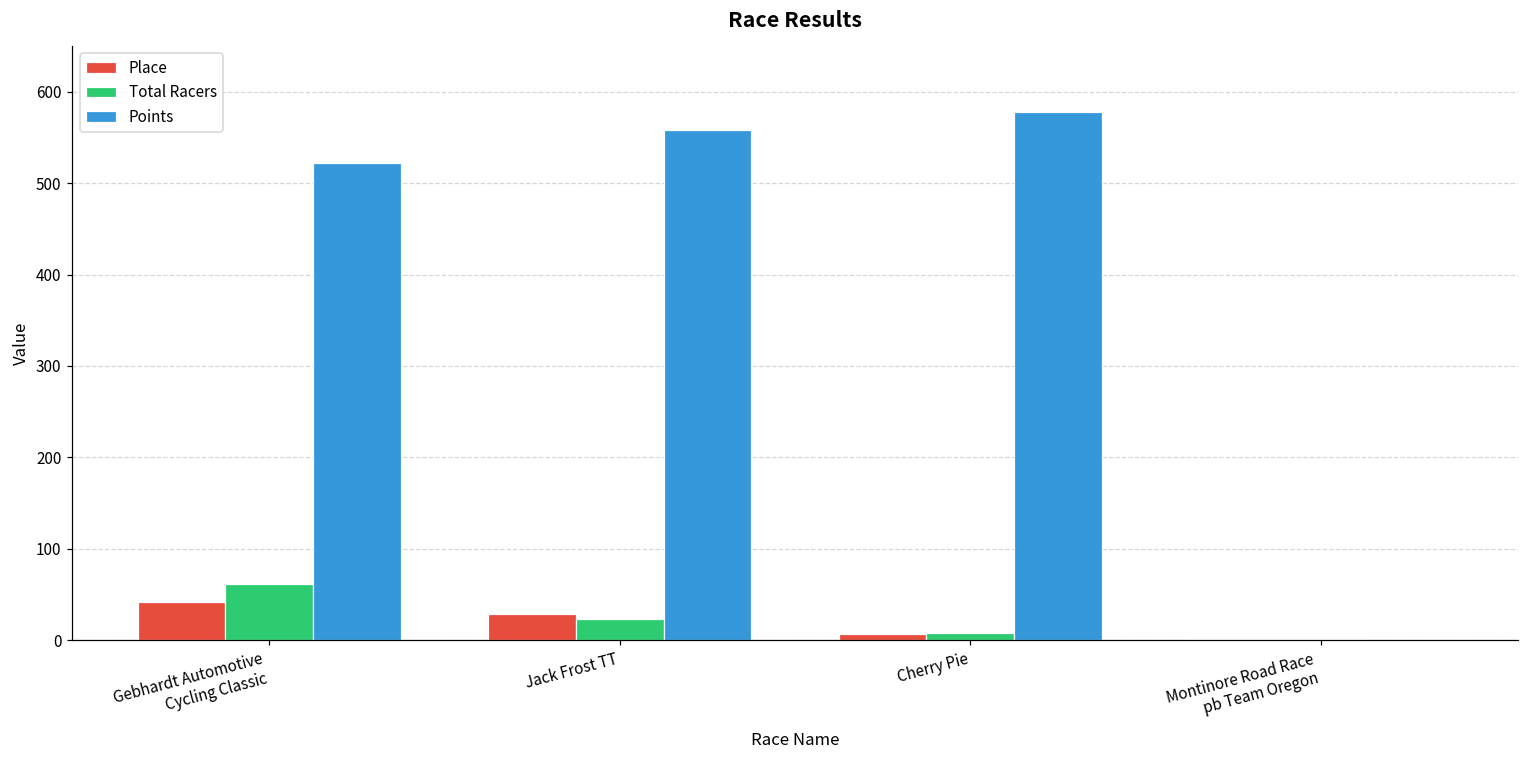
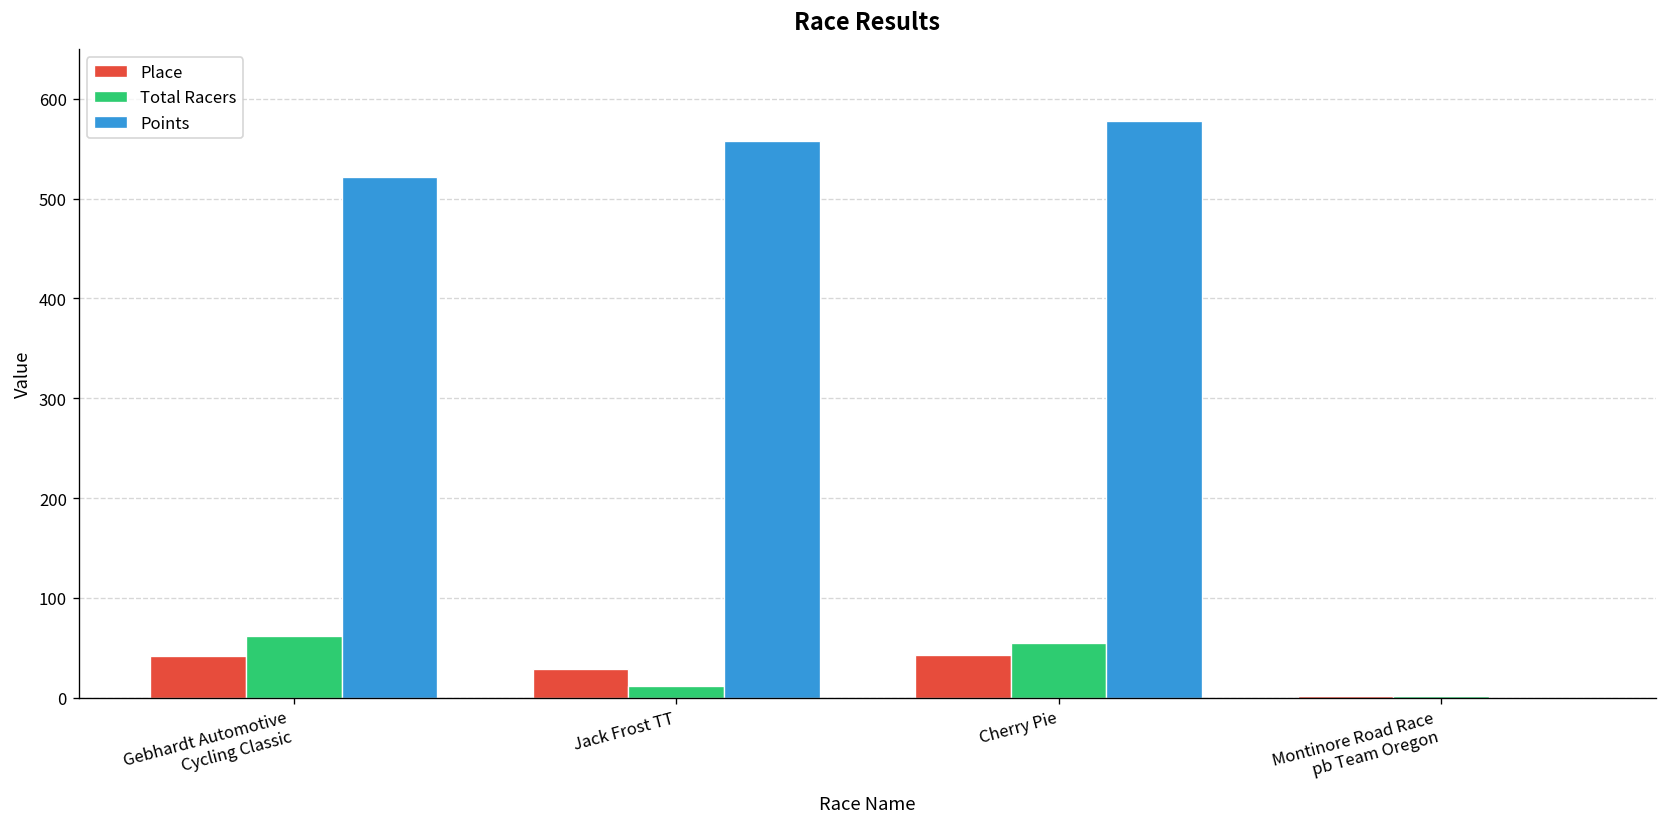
Total Racers, Jack Frost TT: 20 -> 10
Place, Cherry Pie: 10 -> 40
Total Racers, Cherry Pie: 10 -> 60
